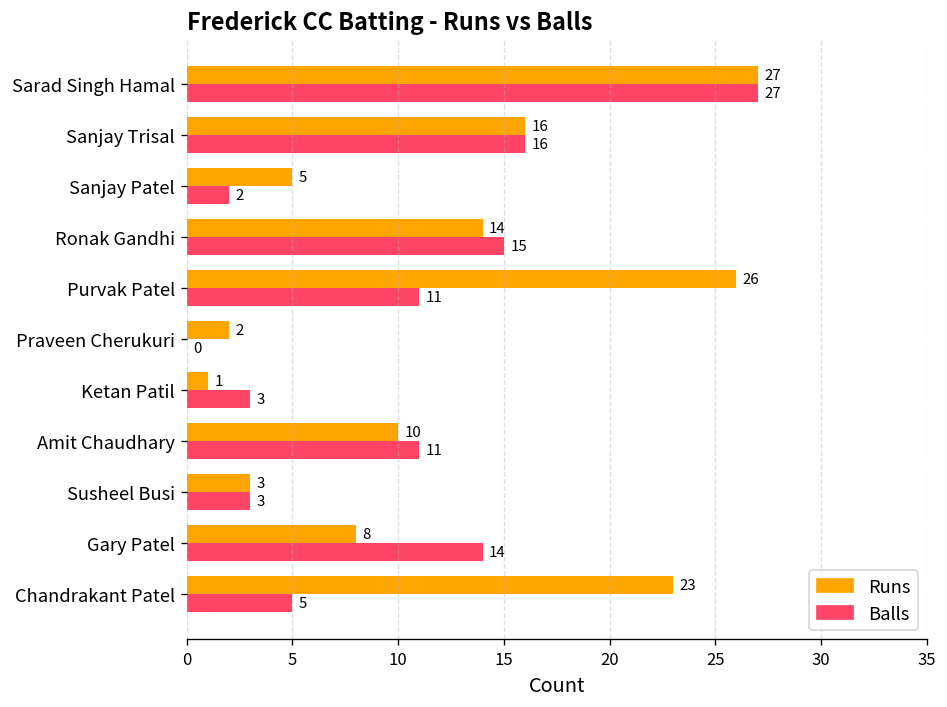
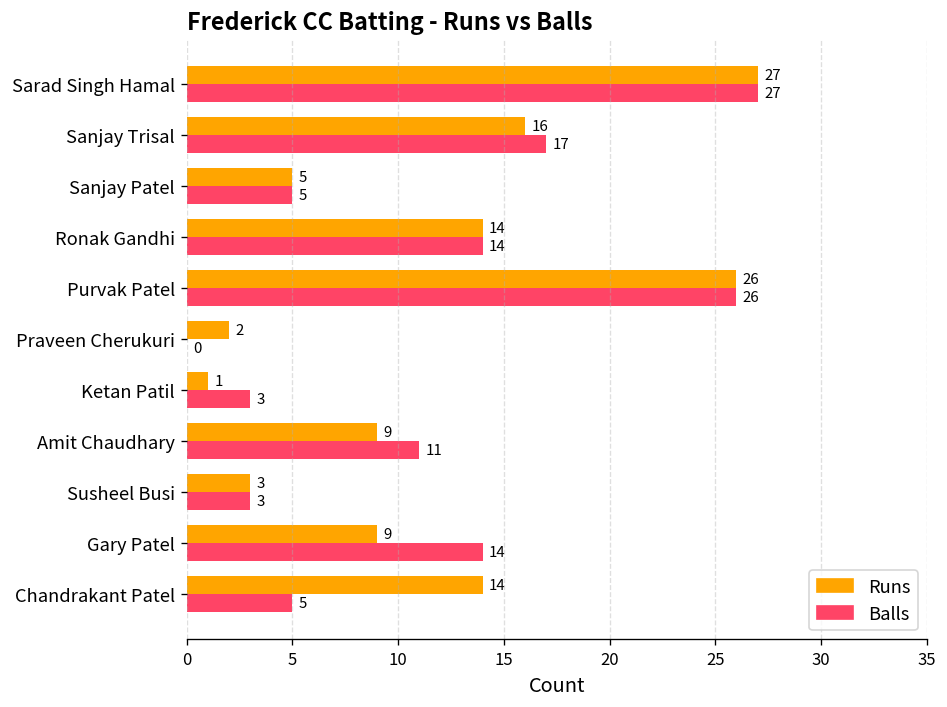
Balls, Sanjay Trisal: 16 -> 17
Balls, Sanjay Patel: 2 -> 5
Balls, Ronak Gandhi: 15 -> 14
Balls, Purvak Patel: 11 -> 26
Runs, Amit Chaudhary: 10 -> 9
Runs, Gary Patel: 8 -> 9
Runs, Chandrakant Patel: 23 -> 14
